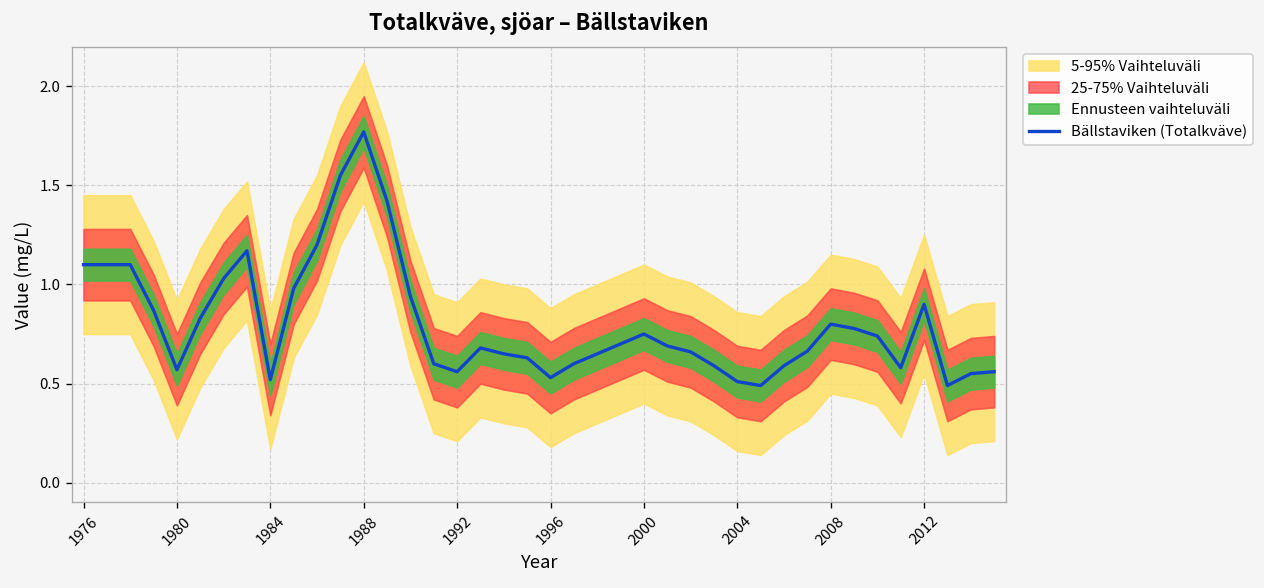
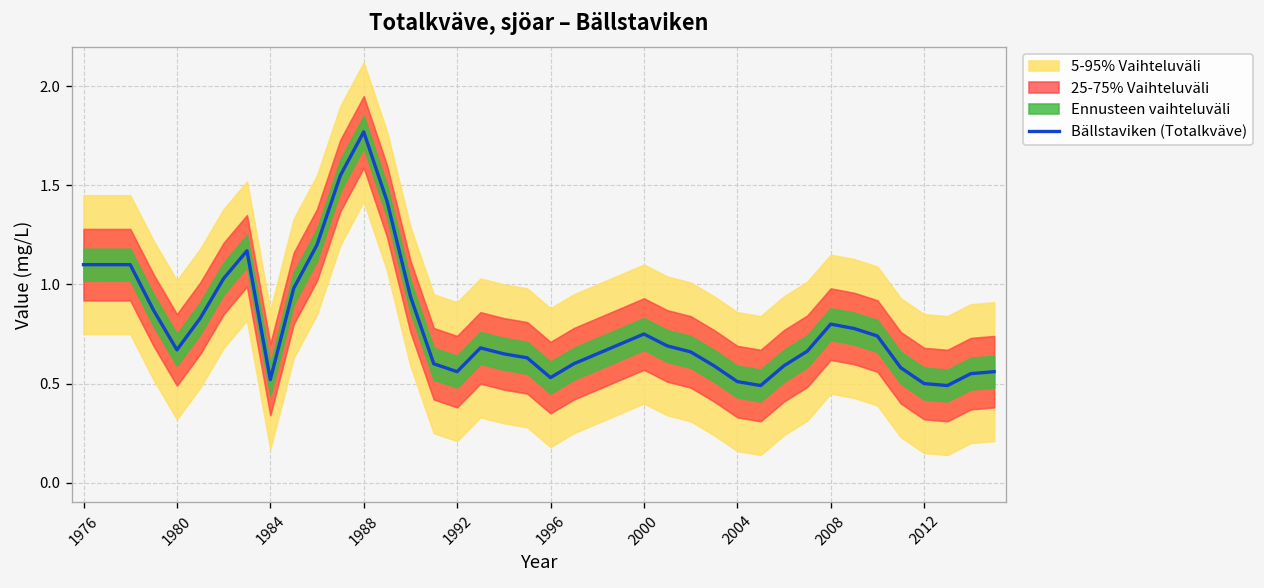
Bällstaviken (Totalkväve), 1980: 0.57 -> 0.67
Bällstaviken (Totalkväve), 2012: 0.9 -> 0.5
